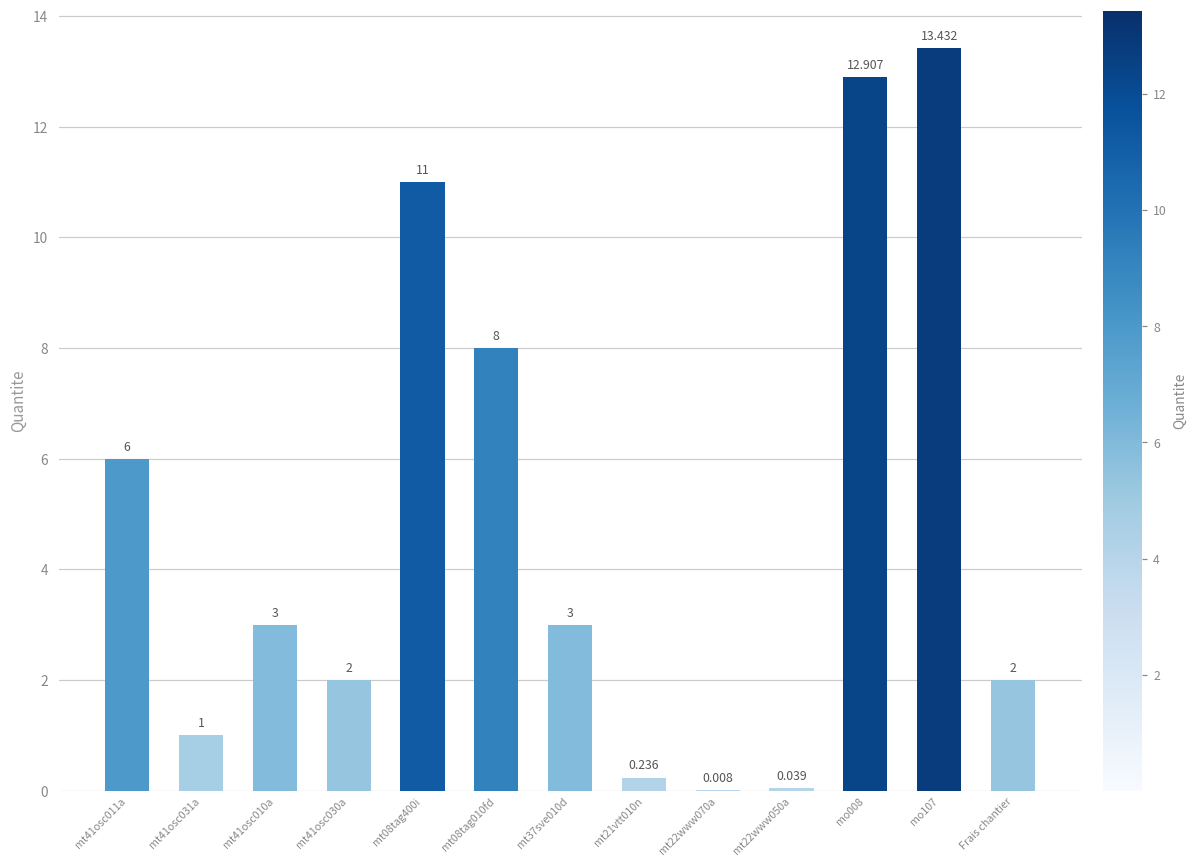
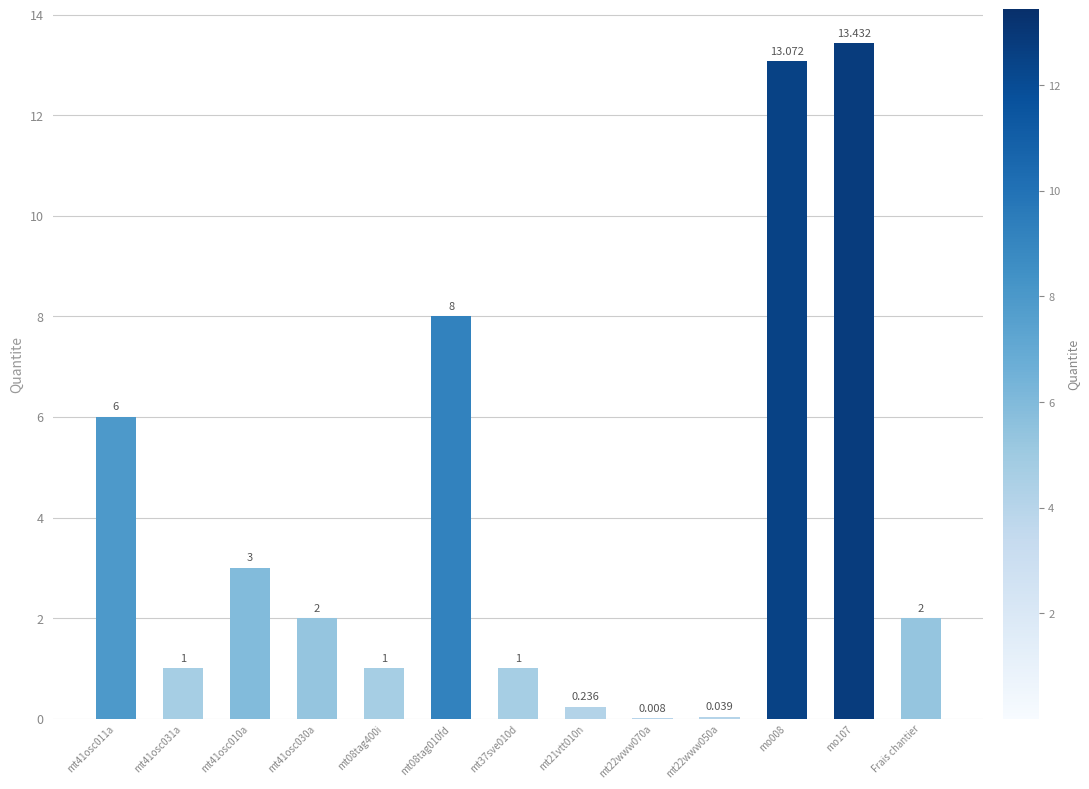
mt08tag400i: 11 -> 1
mt37sve010d: 3 -> 1
mo008: 12.907 -> 13.072
